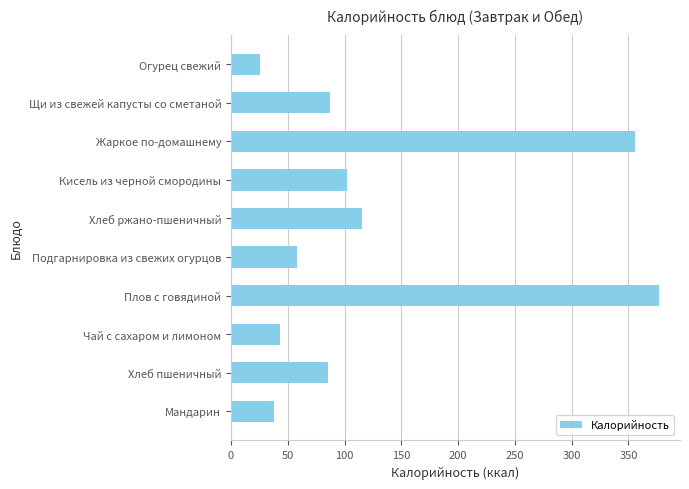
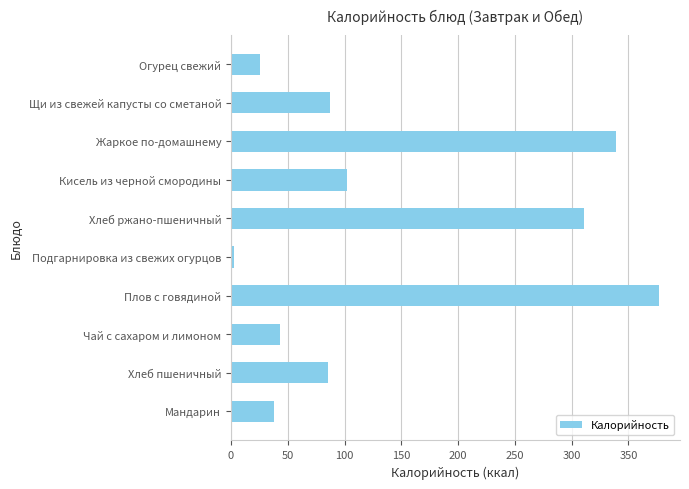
Жаркое по-домашнему: 355 -> 339
Хлеб ржано-пшеничный: 115 -> 311
Подгарнировка из свежих огурцов: 58 -> 3
